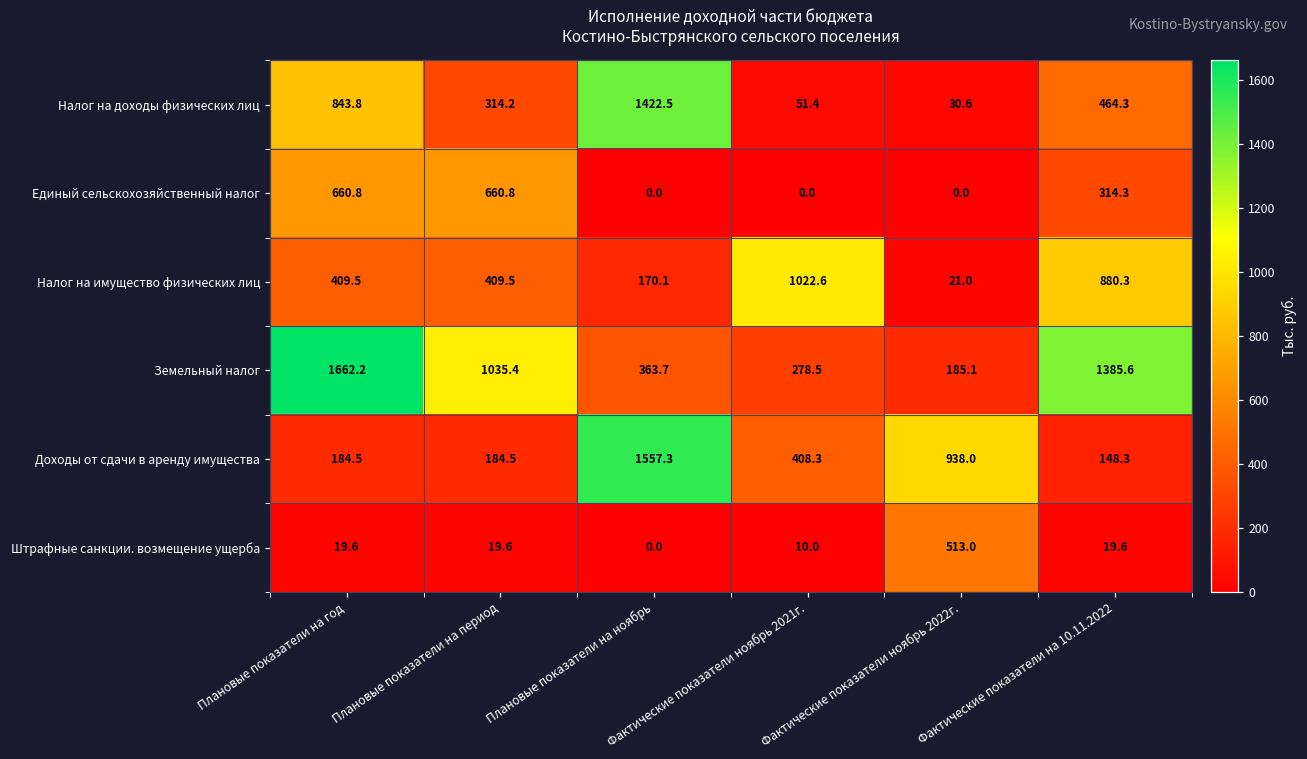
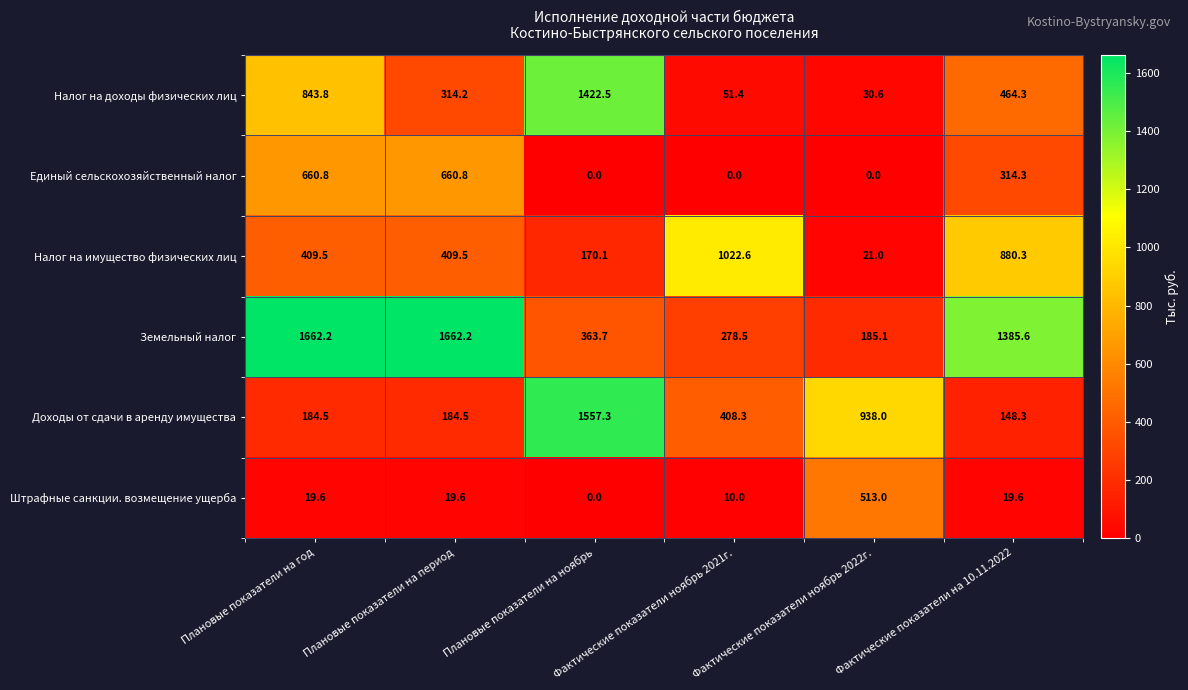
Земельный налог, Плановые показатели на период: 1035.4 -> 1662.2
